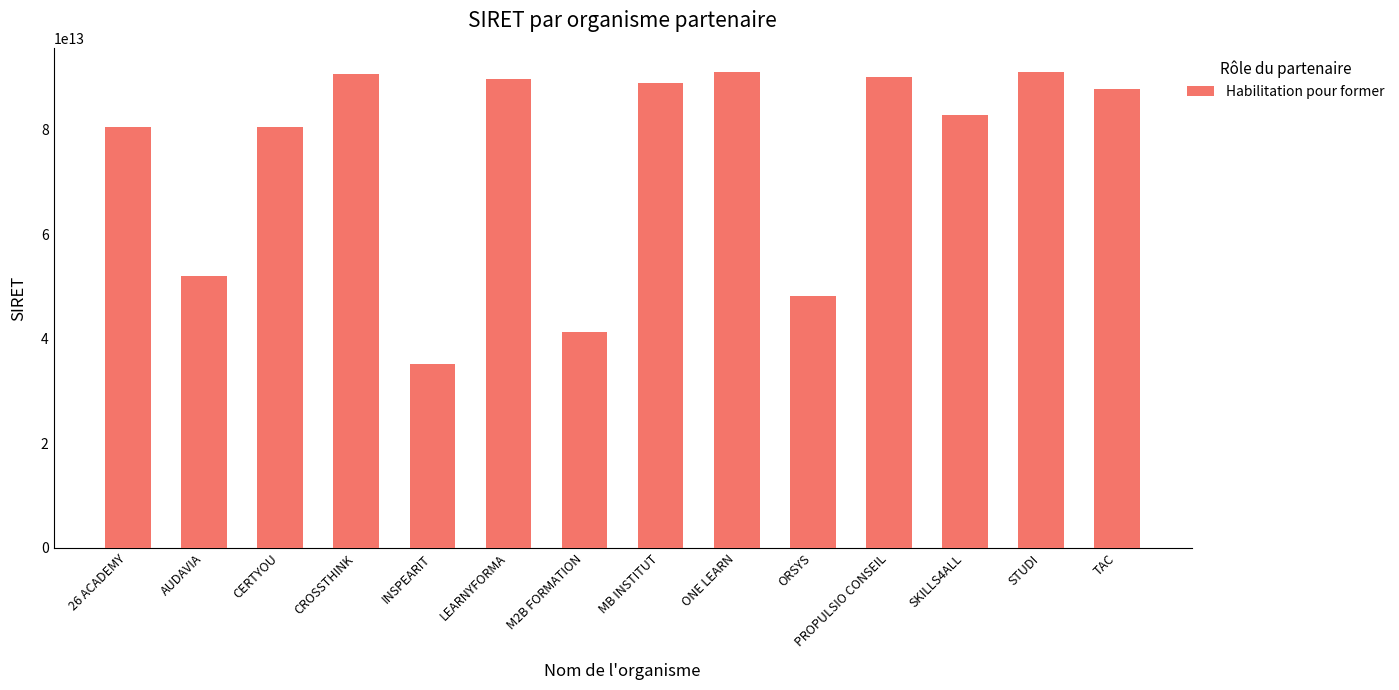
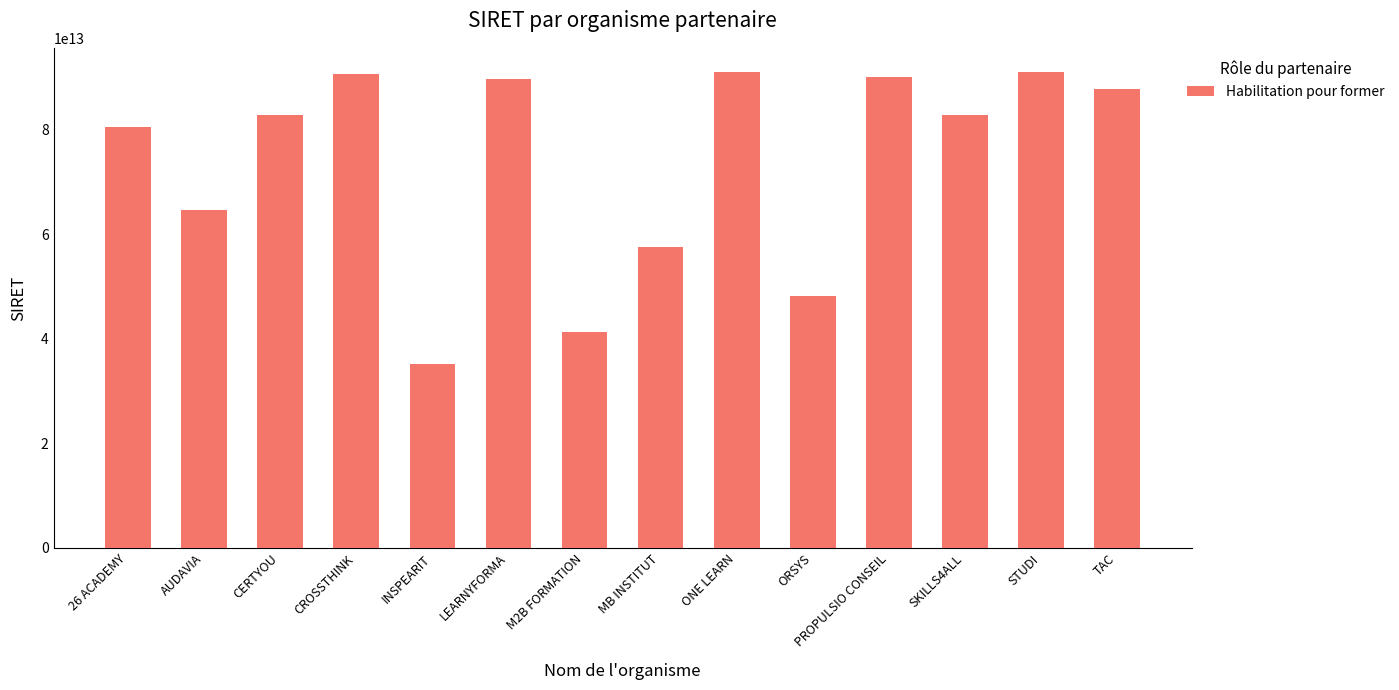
AUDAVIA: 52000000000000 -> 65000000000000
CERTYOU: 80000000000000 -> 83000000000000
MB INSTITUT: 89000000000000 -> 58000000000000
